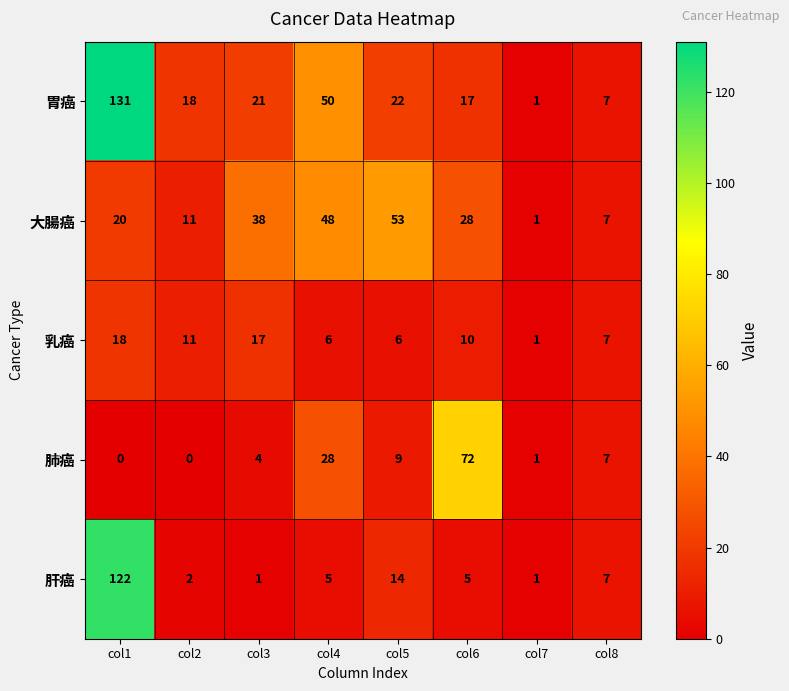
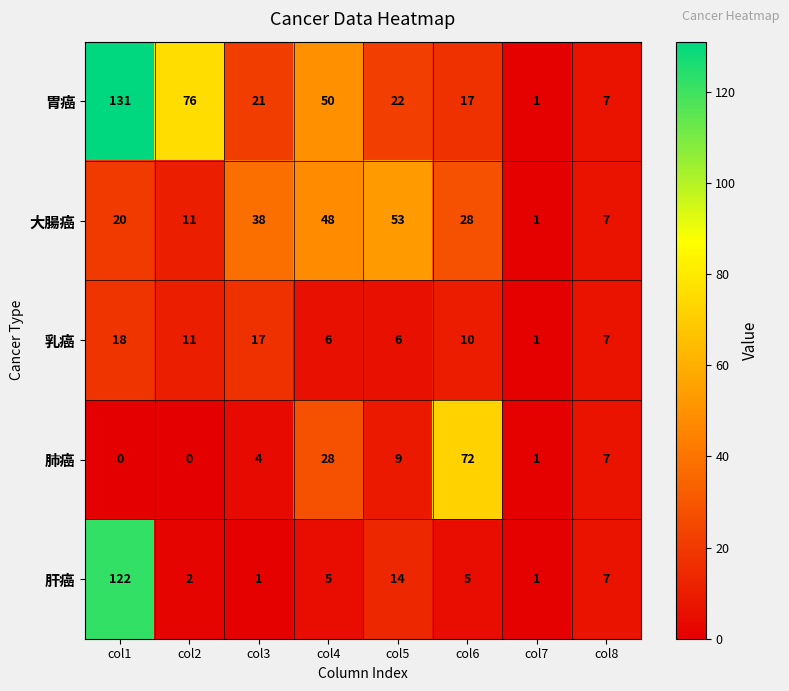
胃癌, col2: 18 -> 76
